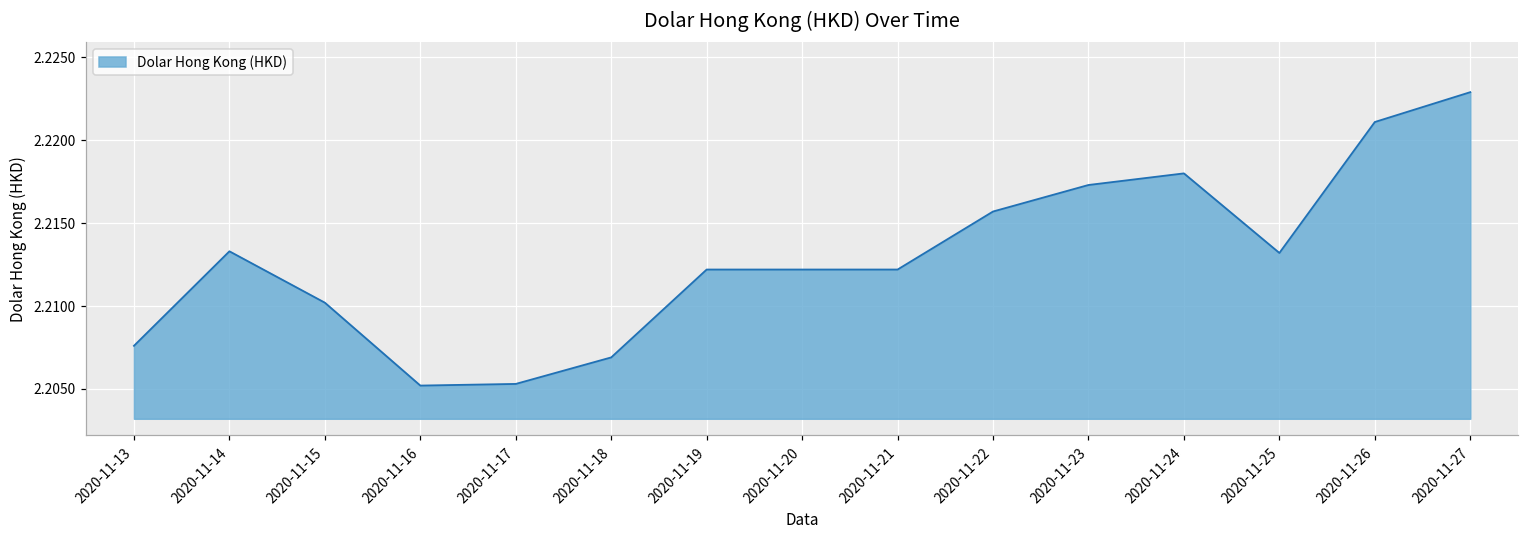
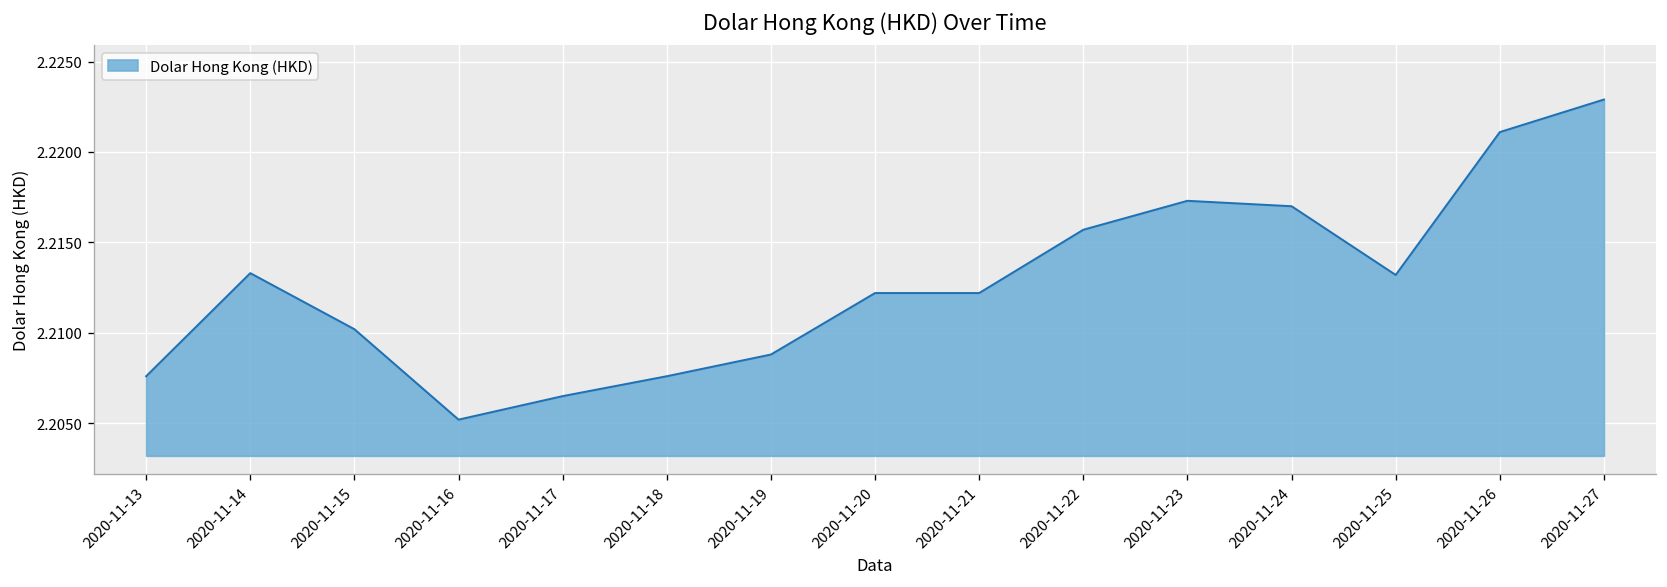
2020-11-17: 2.2053 -> 2.2065
2020-11-18: 2.2069 -> 2.2076
2020-11-19: 2.2122 -> 2.2088
2020-11-24: 2.218 -> 2.217
